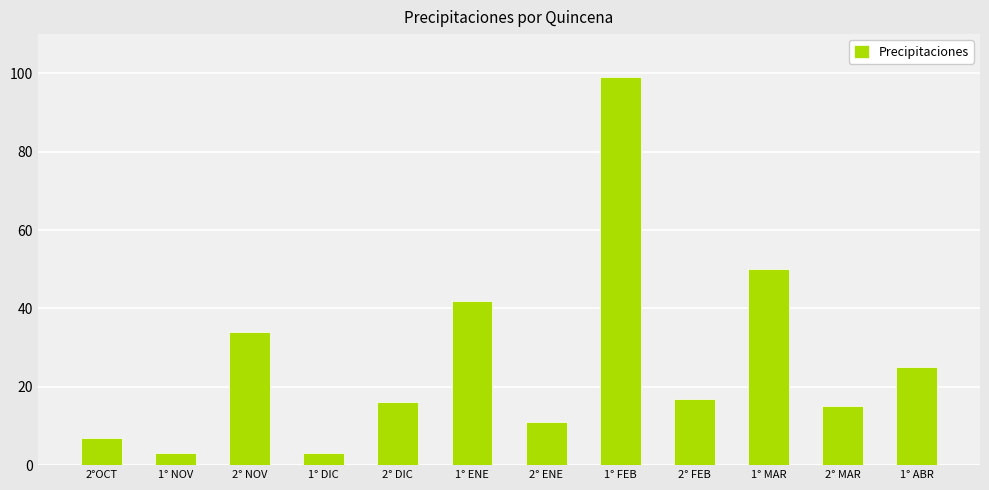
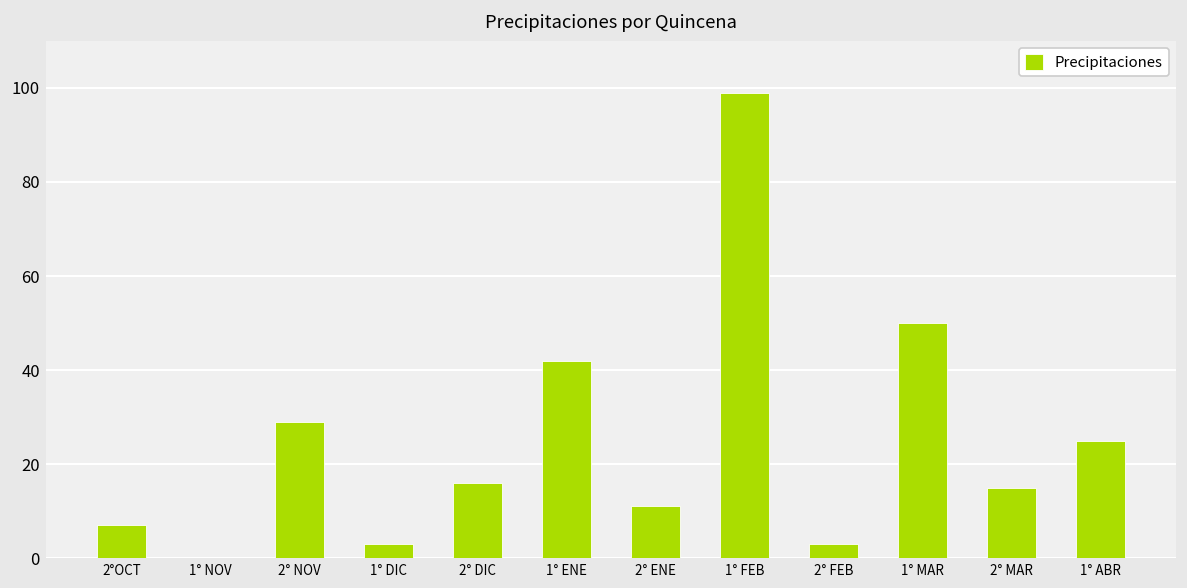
1° NOV: 3 -> 0
2° NOV: 34 -> 29
2° FEB: 17 -> 3
